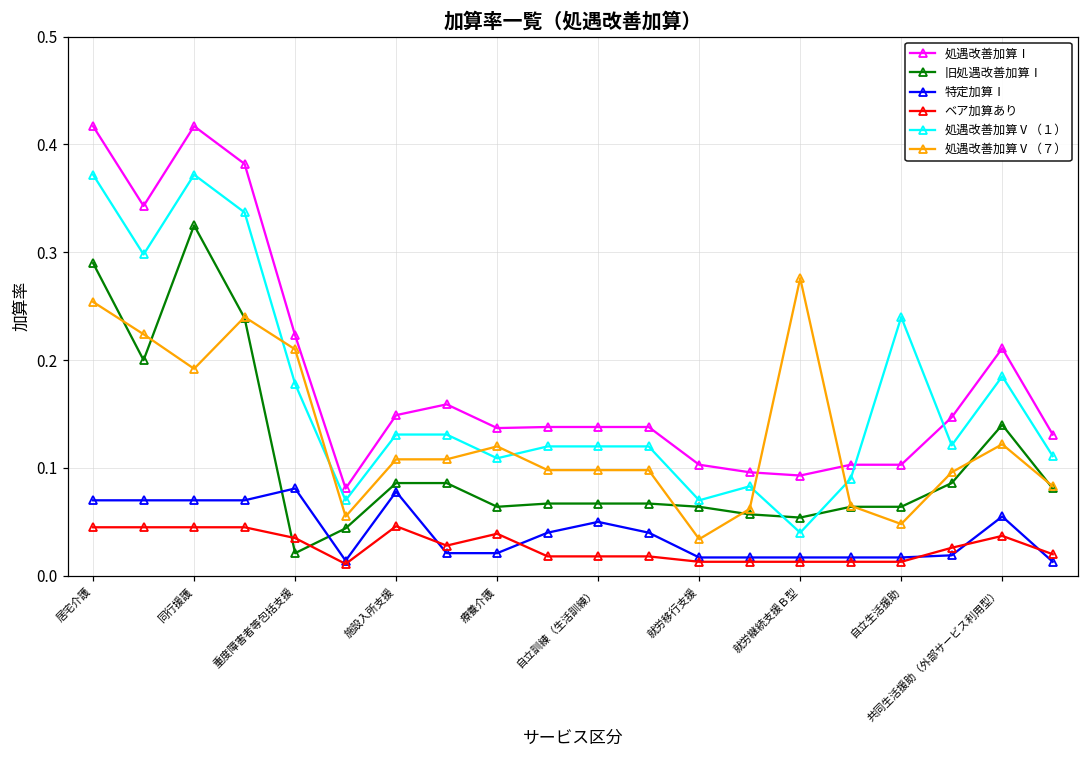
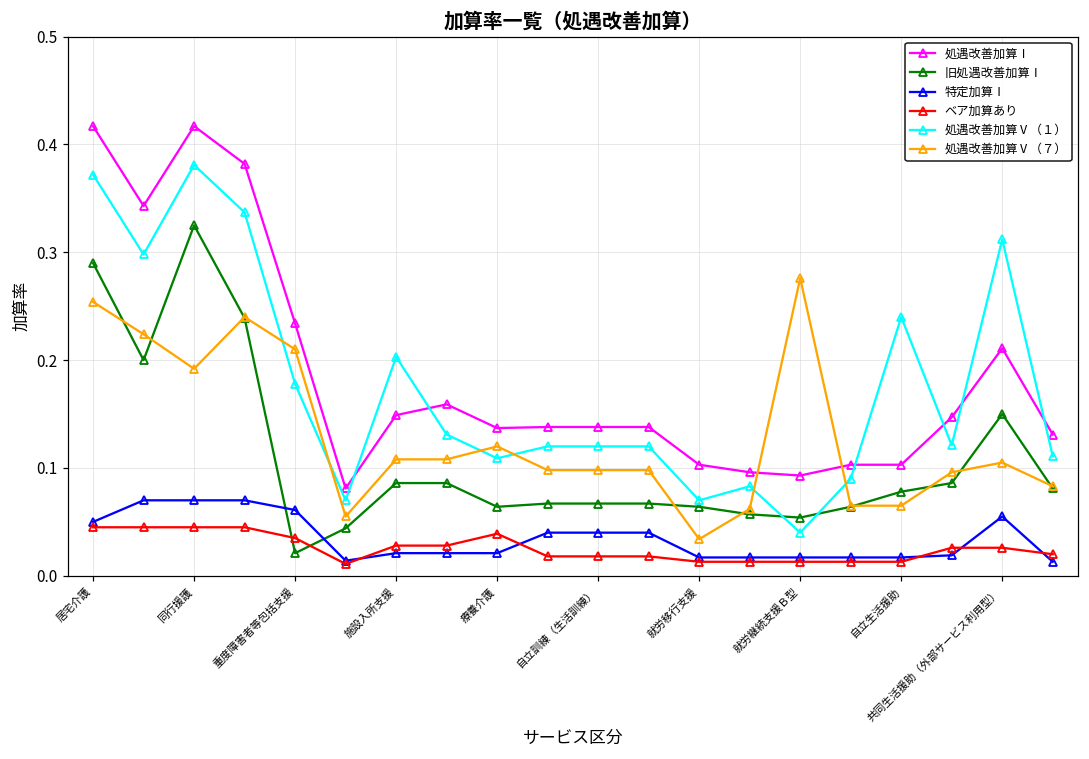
特定加算Ⅰ, 居宅介護: 0.07 -> 0.05
処遇改善加算Ⅴ（１）, 同行援護: 0.37 -> 0.38
処遇改善加算Ⅰ, 重度障害者等包括支援: 0.22 -> 0.23
特定加算Ⅰ, 重度障害者等包括支援: 0.08 -> 0.06
特定加算Ⅰ, 施設入所支援: 0.08 -> 0.02
ベア加算あり, 施設入所支援: 0.05 -> 0.03
処遇改善加算Ⅴ（１）, 施設入所支援: 0.13 -> 0.20
特定加算Ⅰ, 自立訓練（生活訓練）: 0.05 -> 0.04
旧処遇改善加算Ⅰ, 自立生活援助: 0.06 -> 0.08
処遇改善加算Ⅴ（７）, 自立生活援助: 0.05 -> 0.07
旧処遇改善加算Ⅰ, 共同生活援助（外部サービス利用型）: 0.14 -> 0.15
ベア加算あり, 共同生活援助（外部サービス利用型）: 0.04 -> 0.03
処遇改善加算Ⅴ（１）, 共同生活援助（外部サービス利用型）: 0.19 -> 0.31
処遇改善加算Ⅴ（７）, 共同生活援助（外部サービス利用型）: 0.12 -> 0.11
